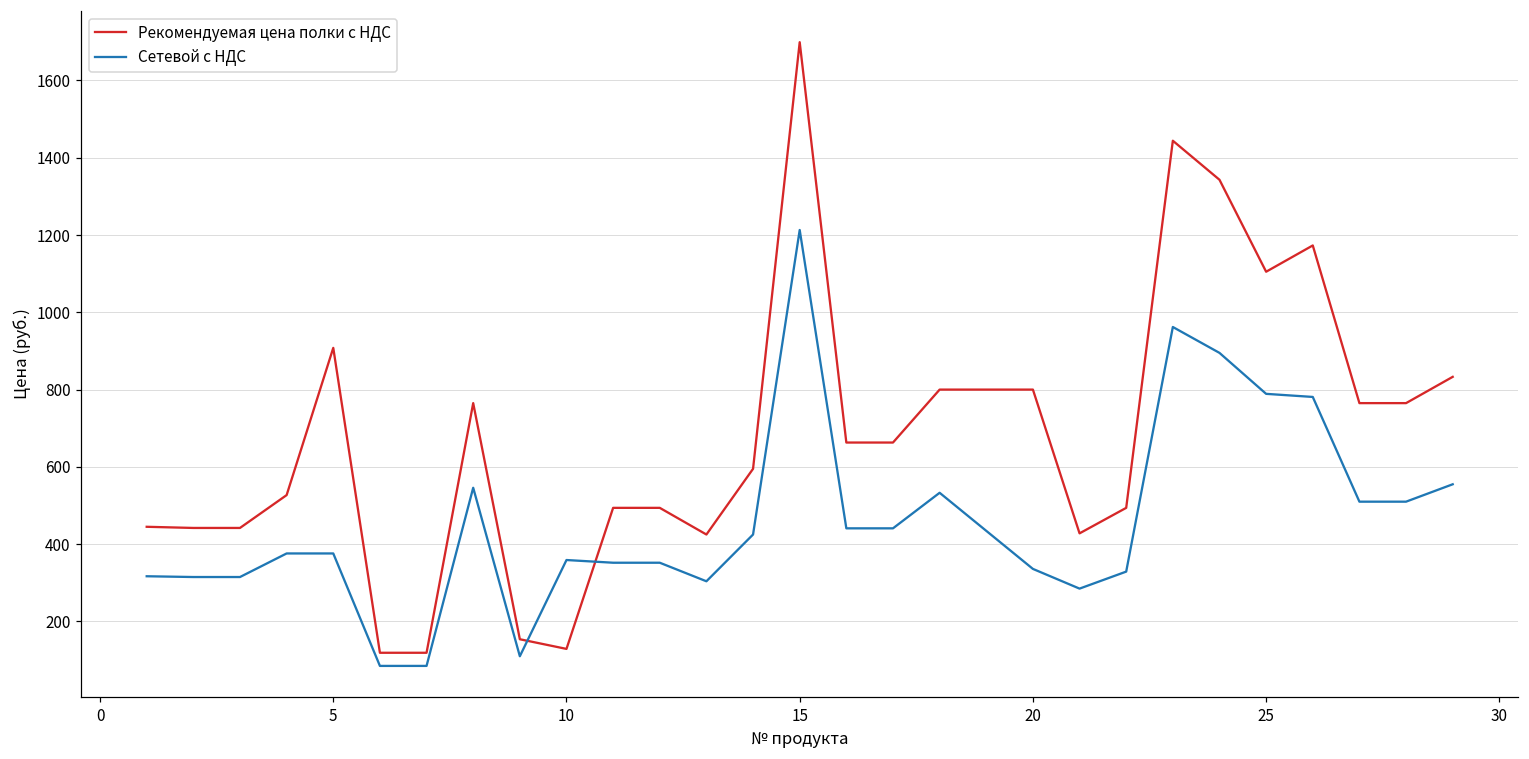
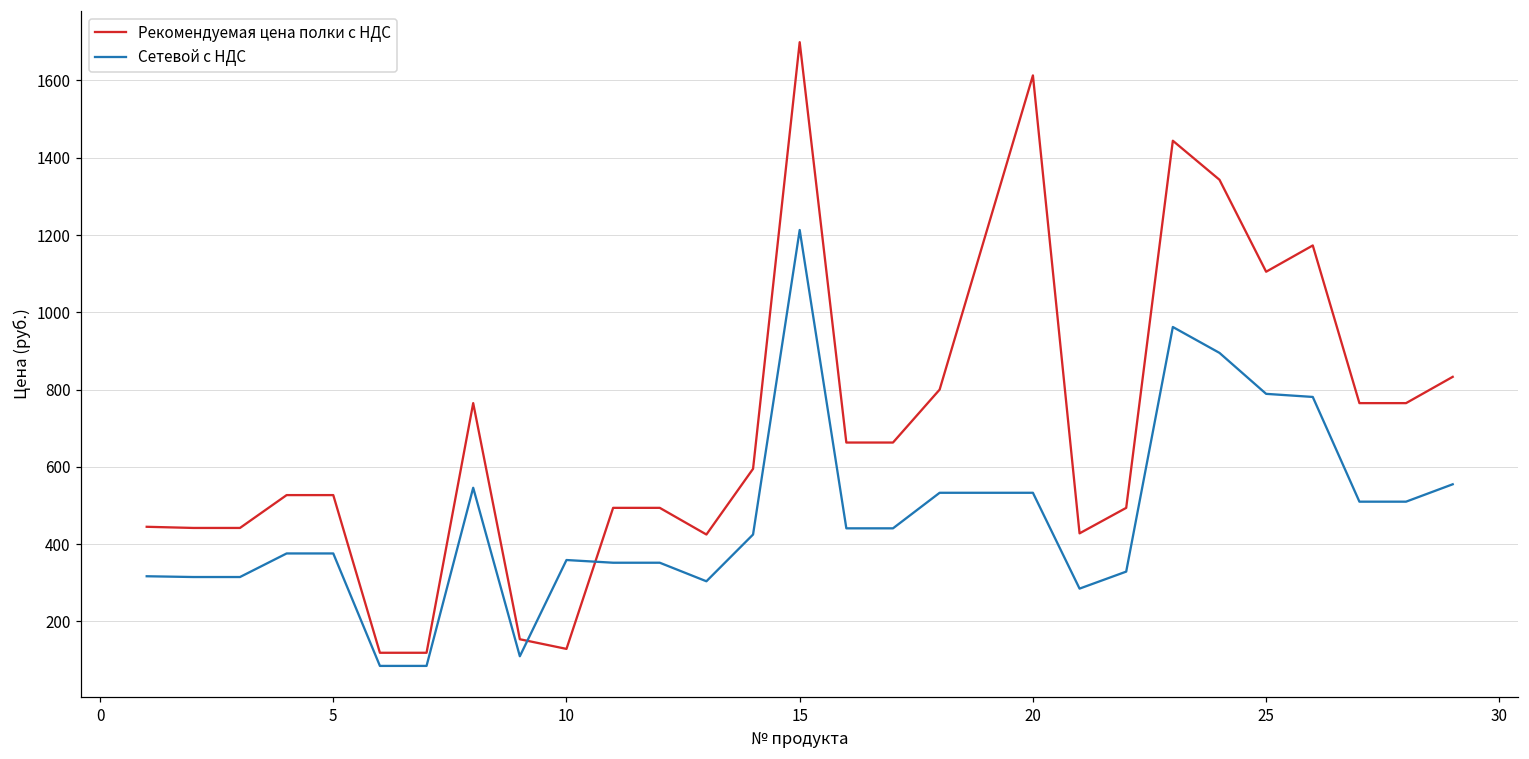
Рекомендуемая цена полки с НДС, 5: 910 -> 530
Рекомендуемая цена полки с НДС, 20: 800 -> 1610
Сетевой с НДС, 20: 340 -> 530
